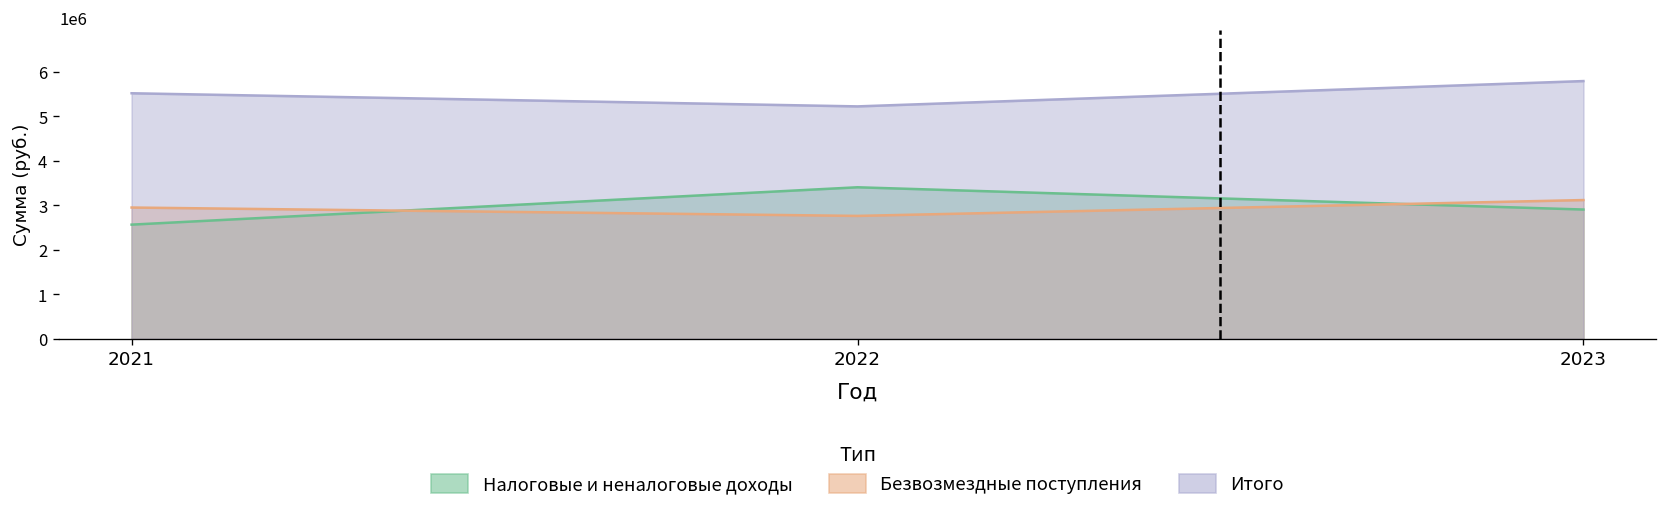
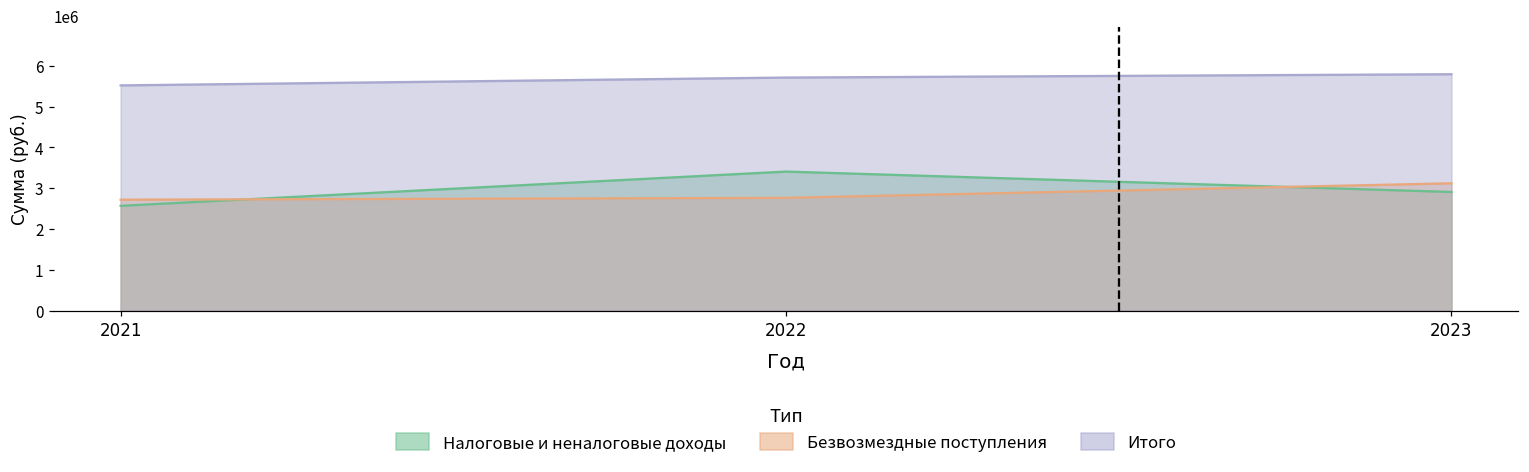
Безвозмездные поступления, 2021: 3000000 -> 2700000
Итого, 2022: 5200000 -> 5700000
